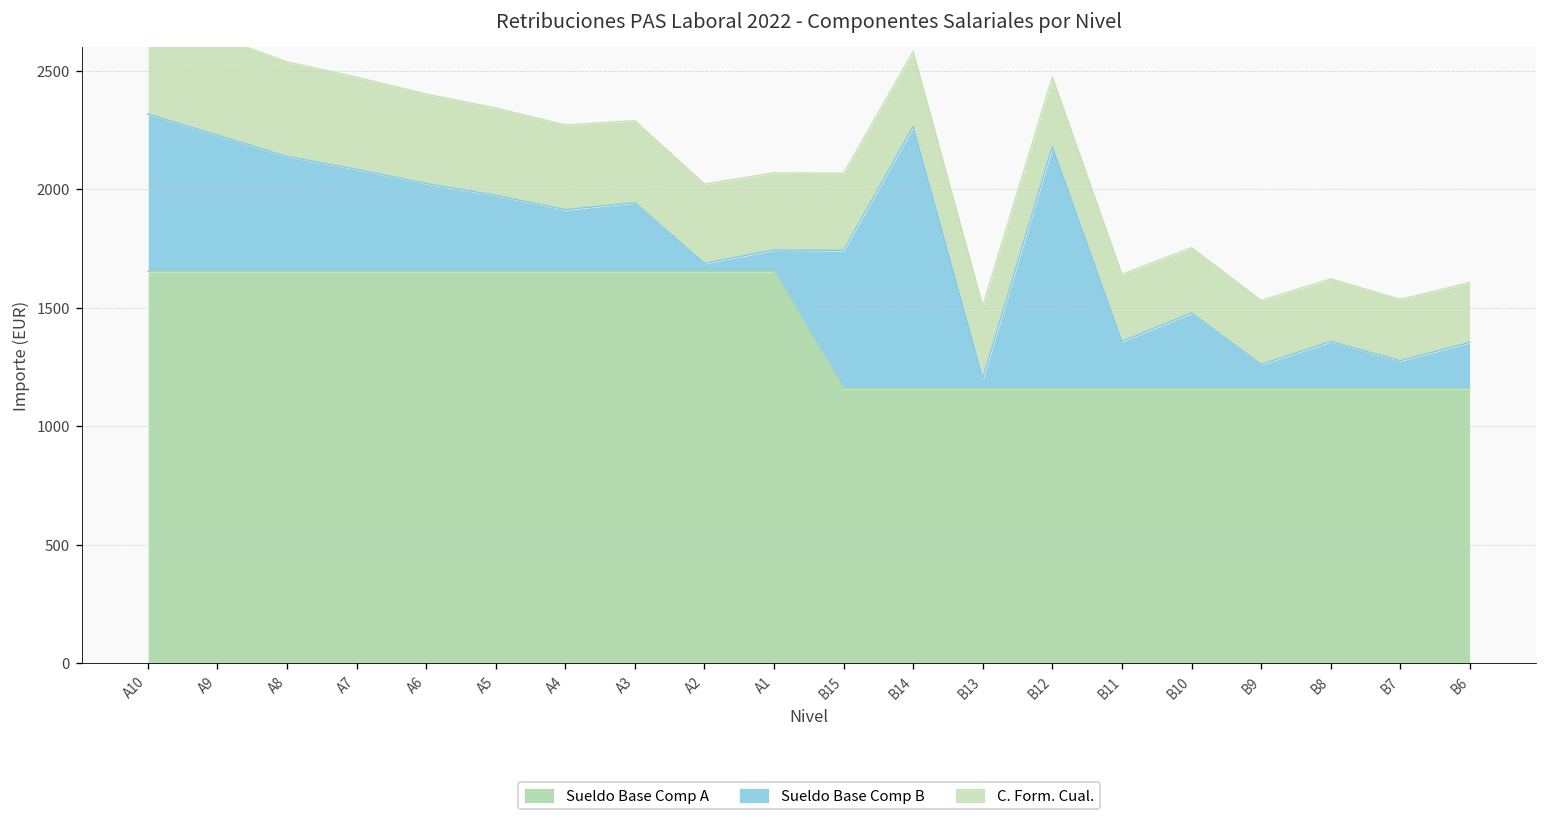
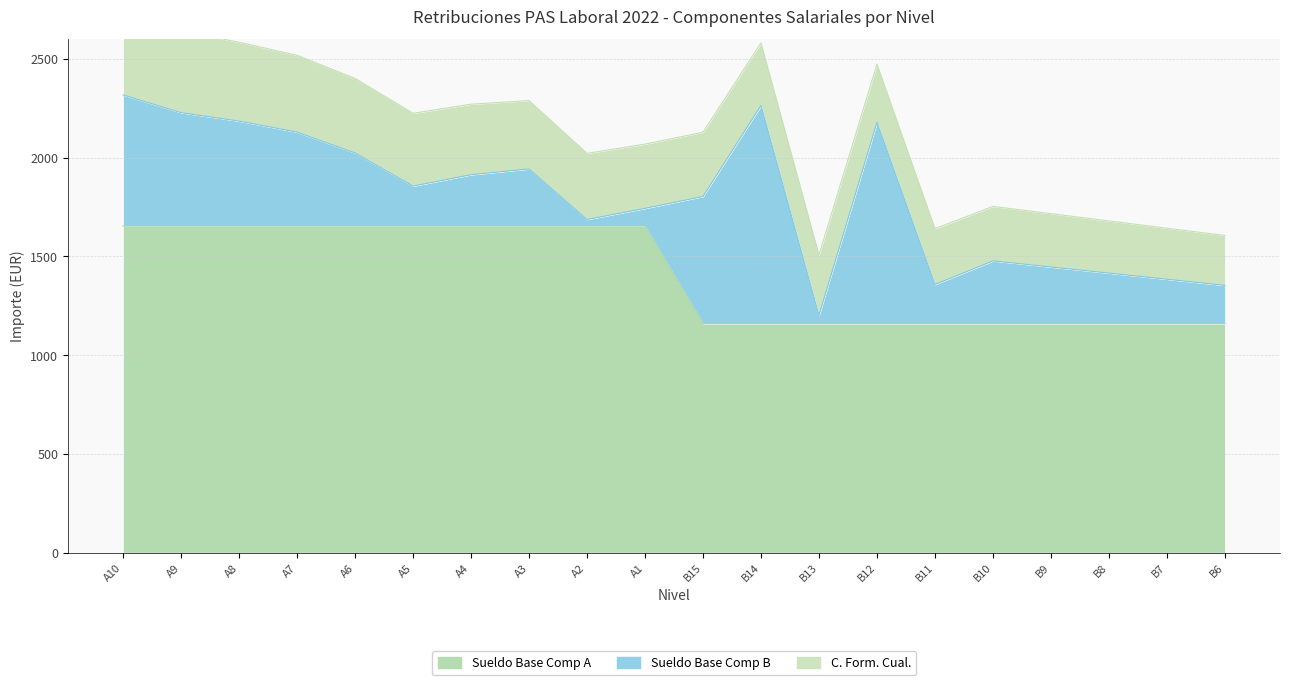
Sueldo Base Comp B, A8: 480 -> 530
Sueldo Base Comp B, A7: 430 -> 480
Sueldo Base Comp B, A5: 320 -> 200
Sueldo Base Comp B, B15: 580 -> 640
Sueldo Base Comp B, B9: 100 -> 290
Sueldo Base Comp B, B8: 200 -> 260
Sueldo Base Comp B, B7: 120 -> 220
